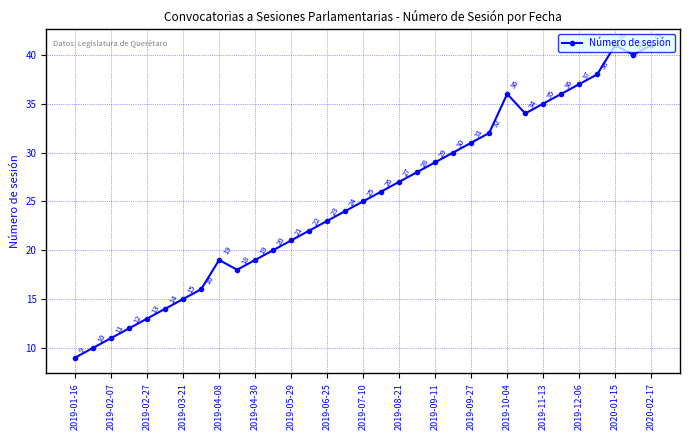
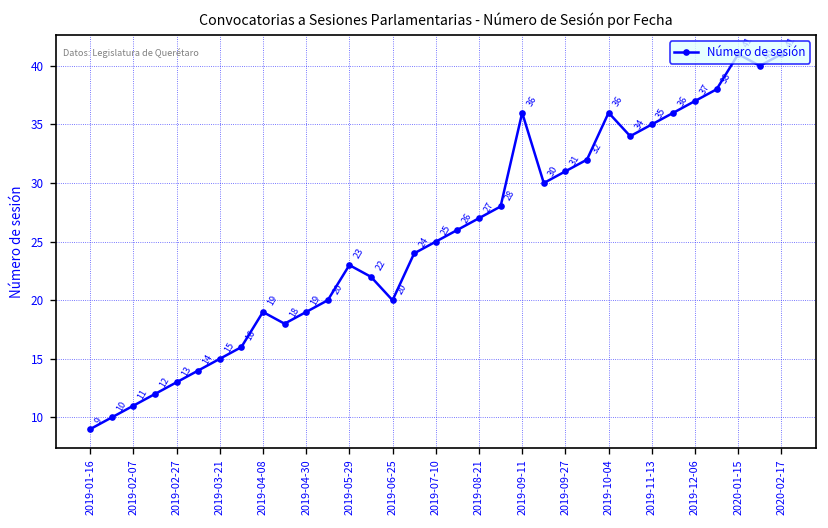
2019-05-29: 21 -> 23
2019-06-25: 23 -> 20
2019-09-11: 29 -> 36
